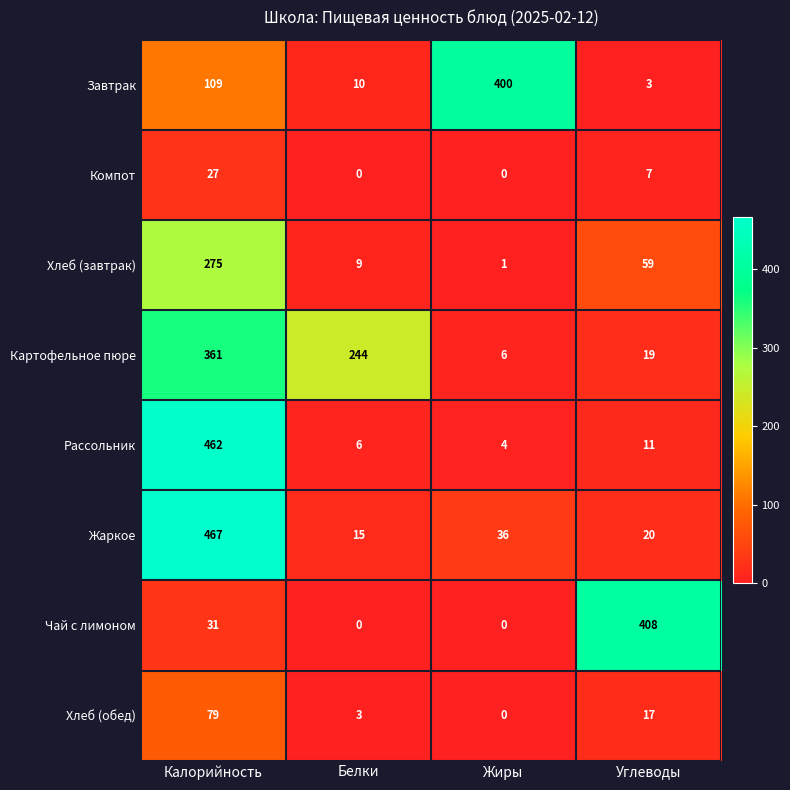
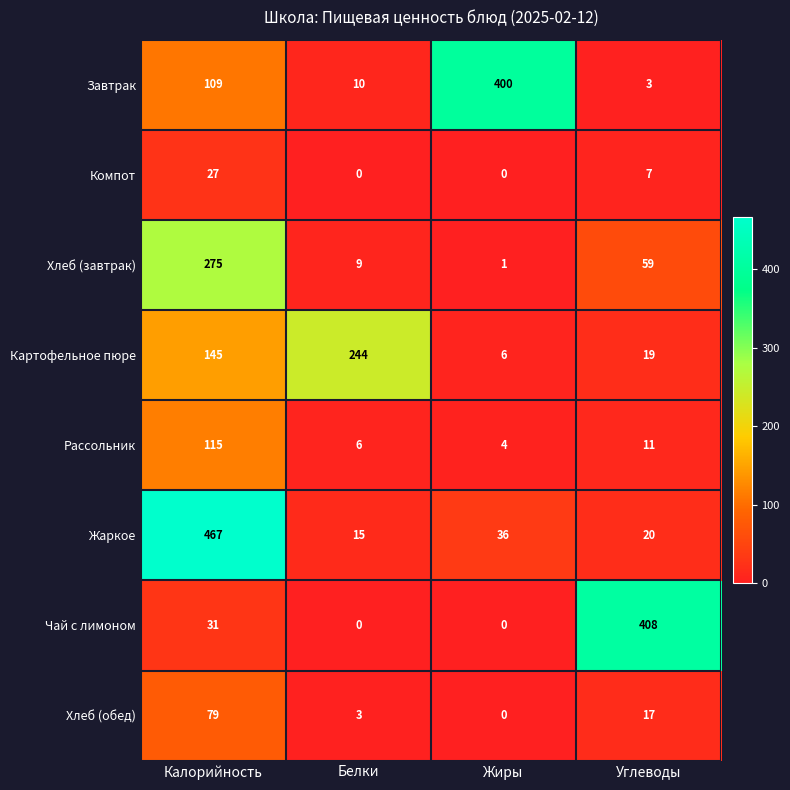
Картофельное пюре, Калорийность: 361 -> 145
Рассольник, Калорийность: 462 -> 115
